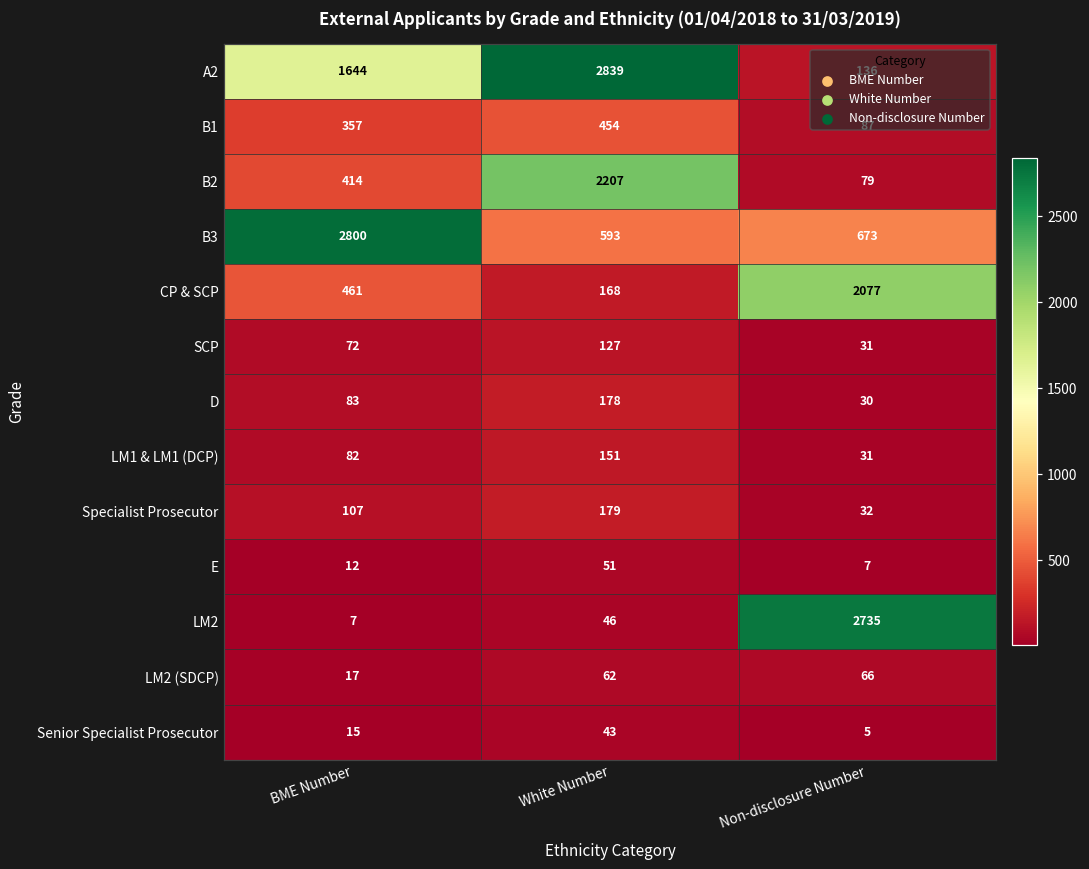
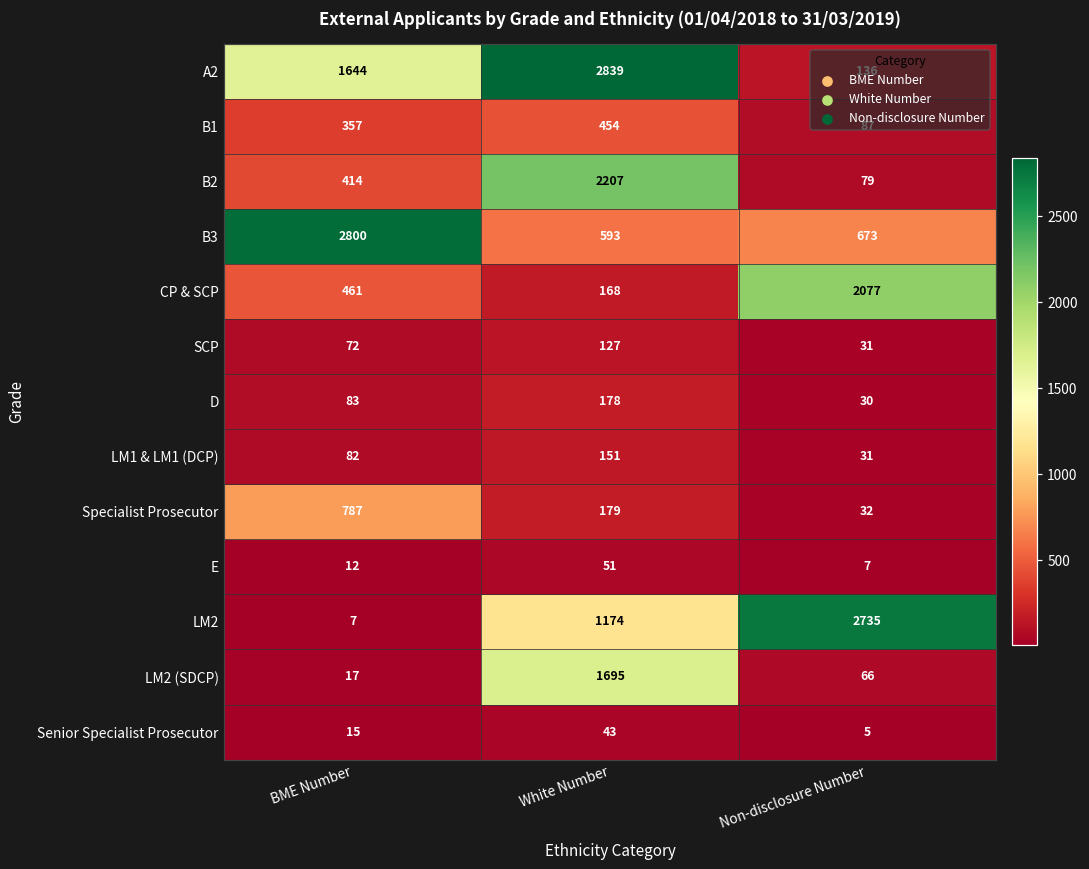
Specialist Prosecutor, BME Number: 107 -> 787
LM2, White Number: 46 -> 1174
LM2 (SDCP), White Number: 62 -> 1695
